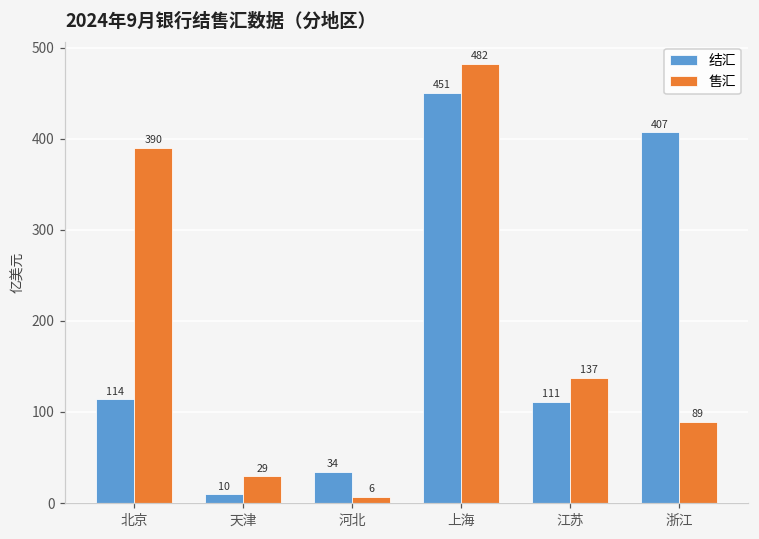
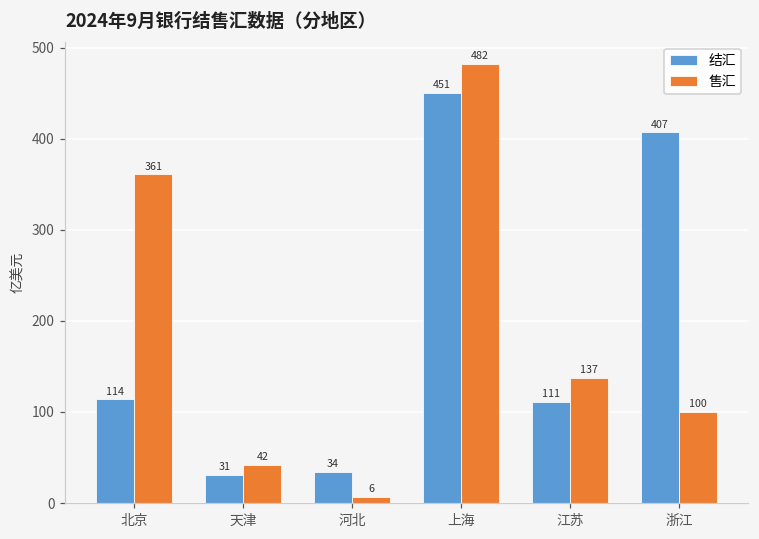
售汇, 北京: 390 -> 361
结汇, 天津: 10 -> 31
售汇, 天津: 29 -> 42
售汇, 浙江: 89 -> 100
